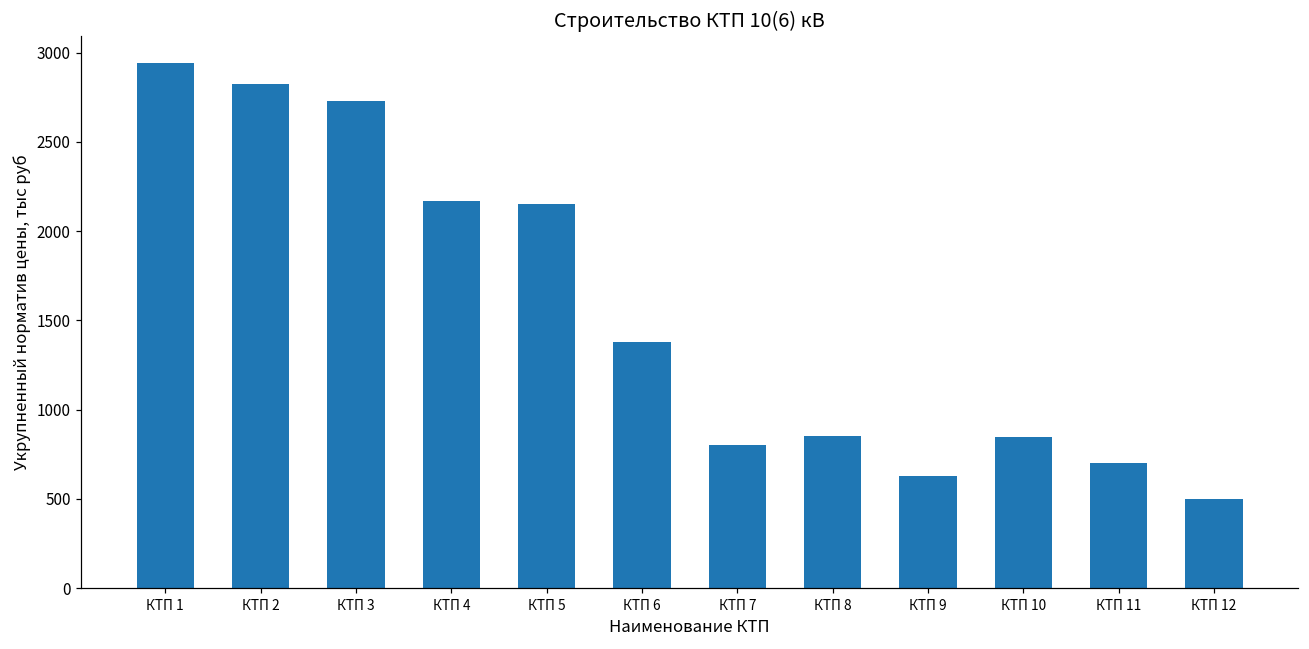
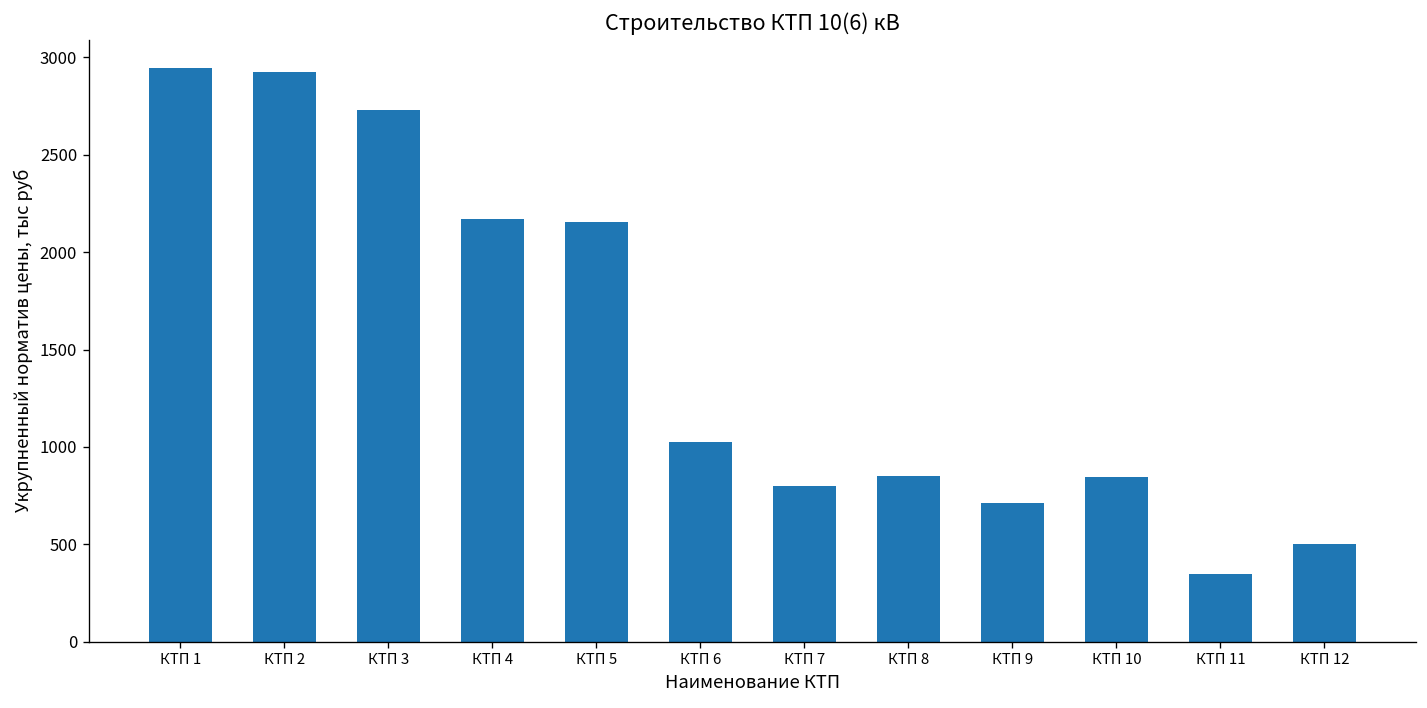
КТП 2: 2820 -> 2930
КТП 6: 1380 -> 1030
КТП 9: 630 -> 710
КТП 11: 700 -> 350
